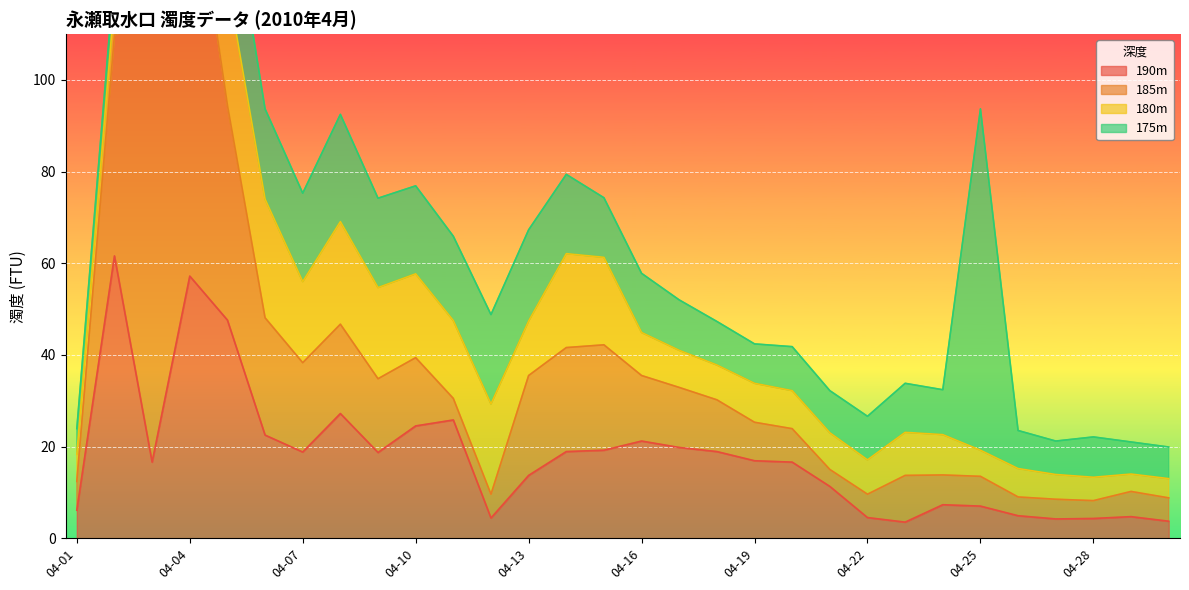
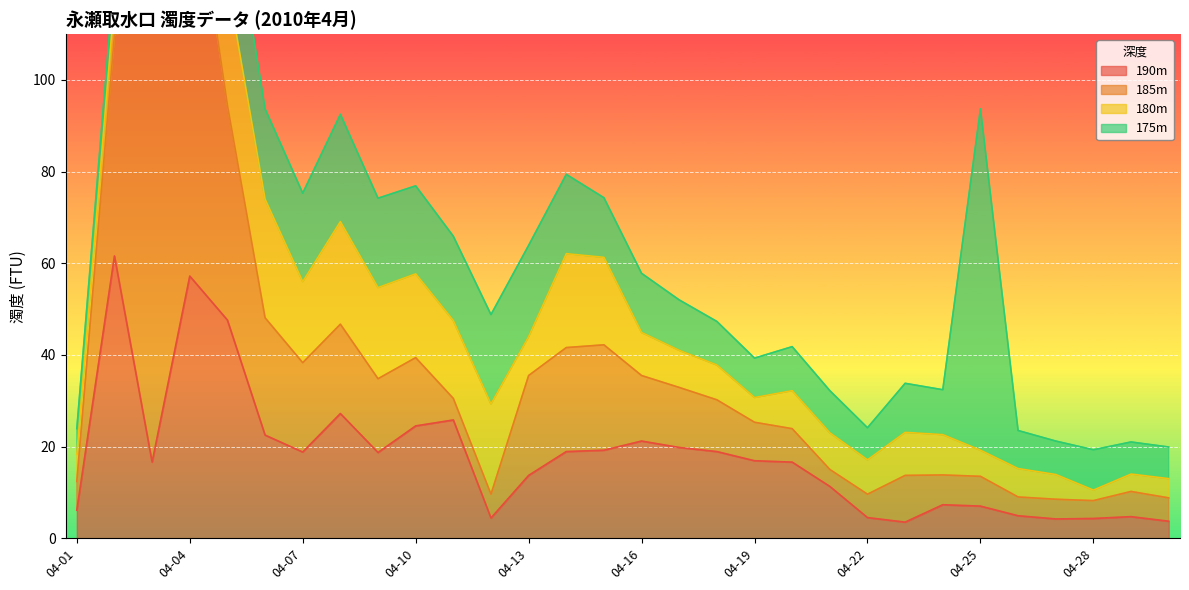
180m, 04-13: 12 -> 9
180m, 04-19: 9 -> 5
175m, 04-22: 10 -> 7
180m, 04-28: 5 -> 2
